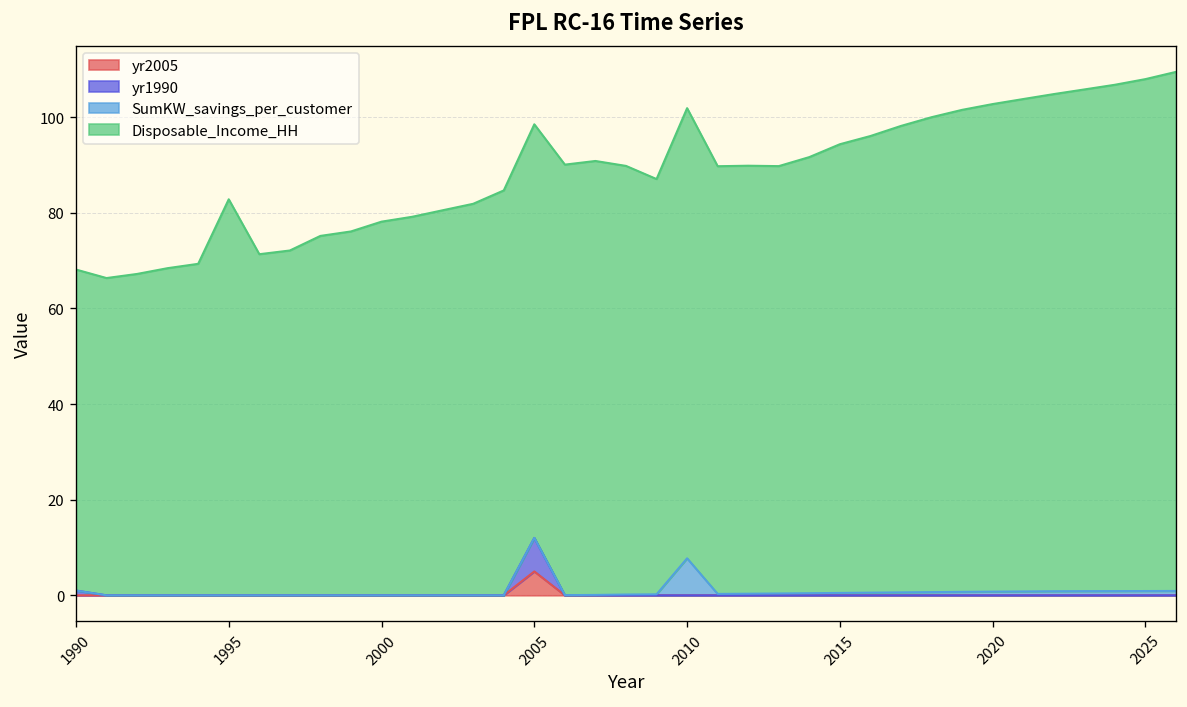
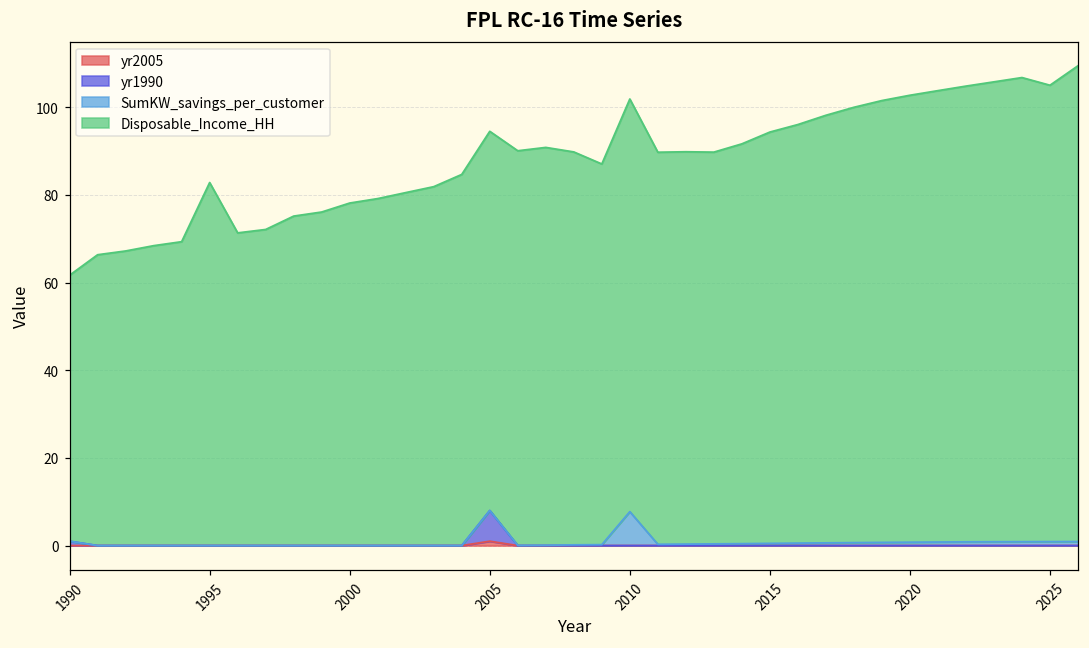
Disposable_Income_HH, 1990: 67 -> 61
yr2005, 2005: 5 -> 1
Disposable_Income_HH, 2025: 107 -> 104
